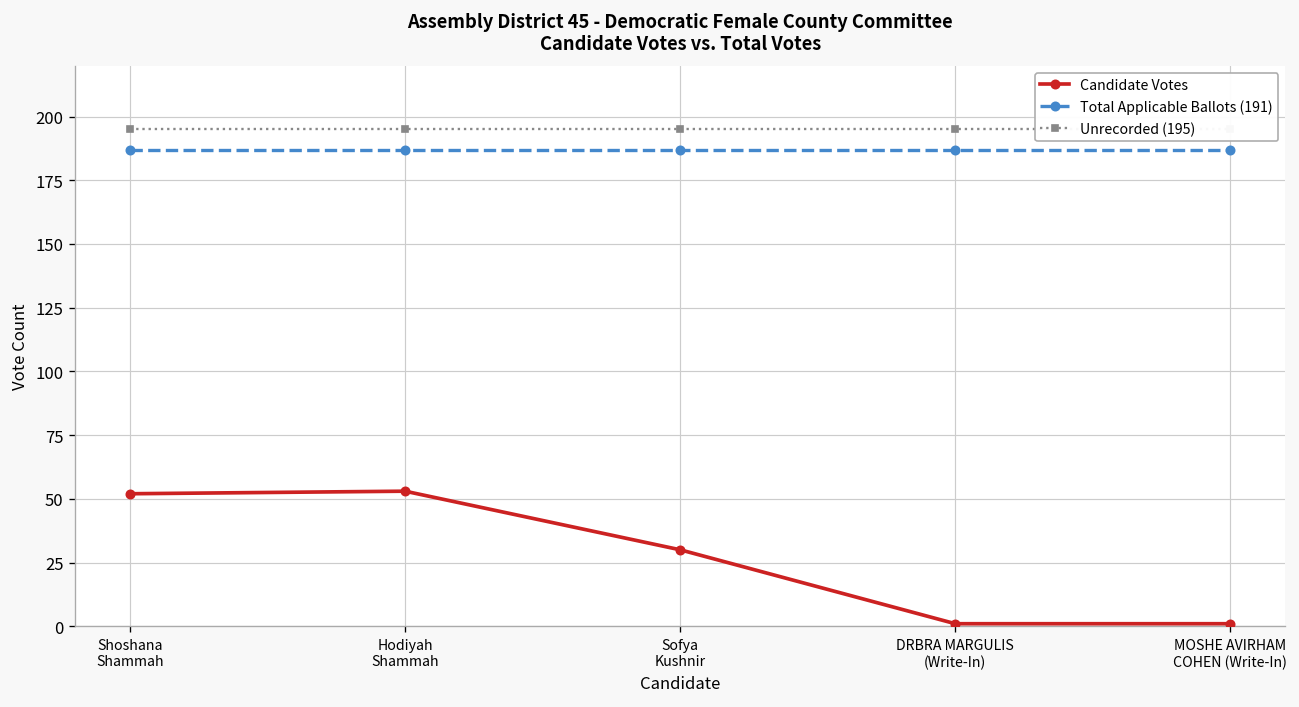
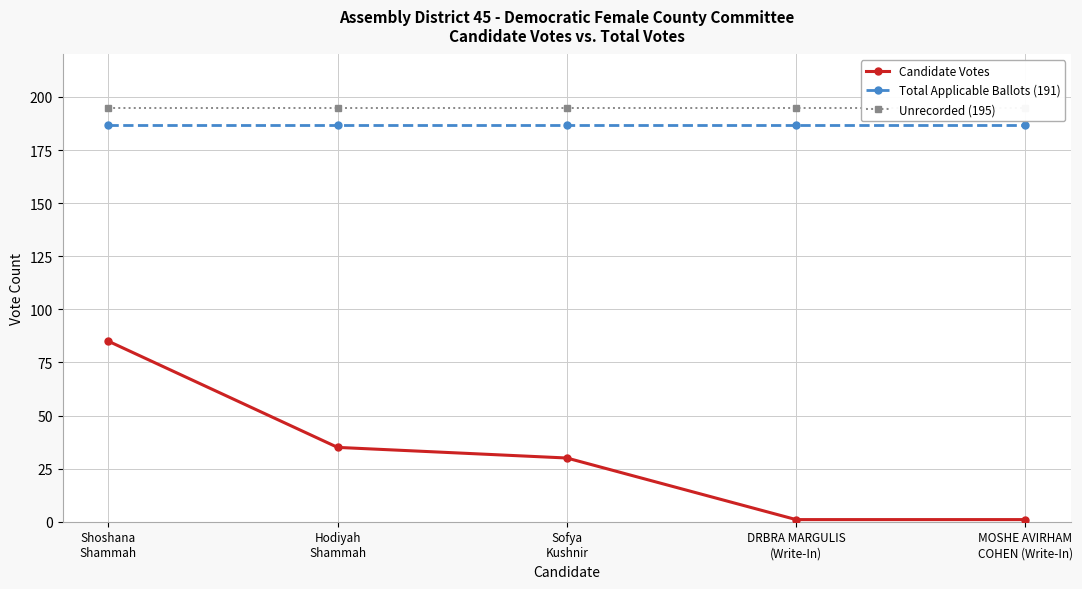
Candidate Votes, Shoshana Shammah: 52 -> 85
Candidate Votes, Hodiyah Shammah: 53 -> 35
